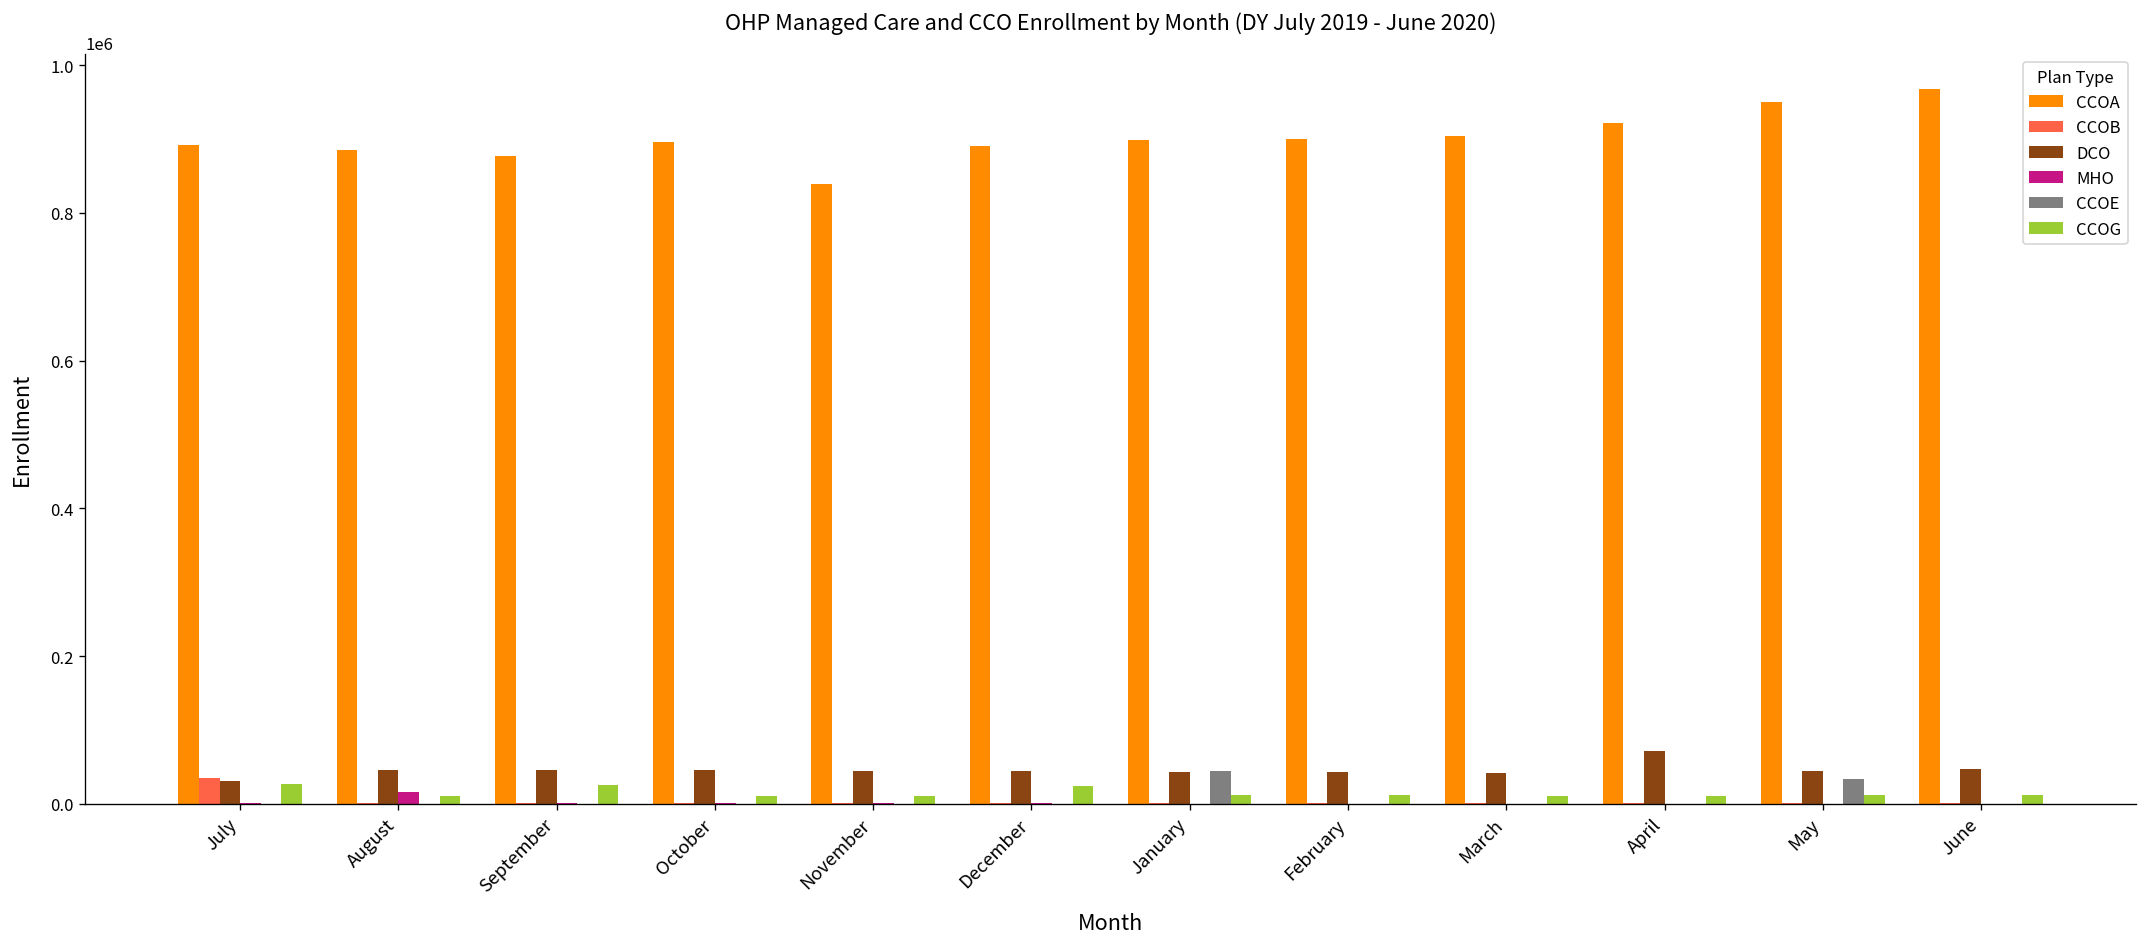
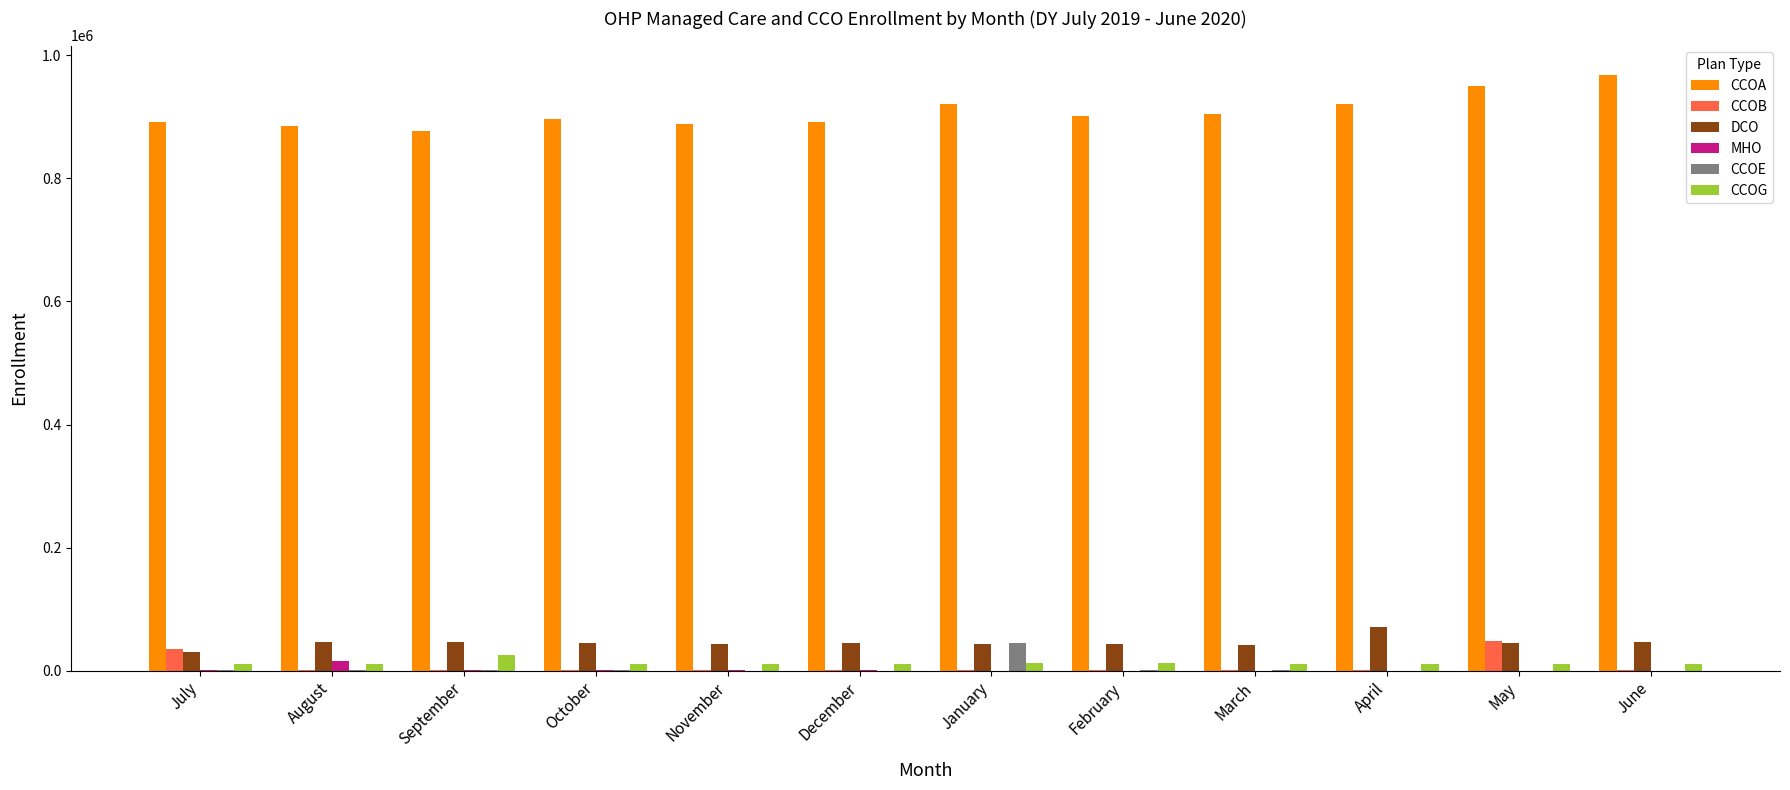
CCOG, July: 30000 -> 10000
CCOA, November: 840000 -> 890000
CCOG, December: 20000 -> 10000
CCOA, January: 900000 -> 920000
CCOB, May: 0 -> 50000
CCOE, May: 30000 -> 0
